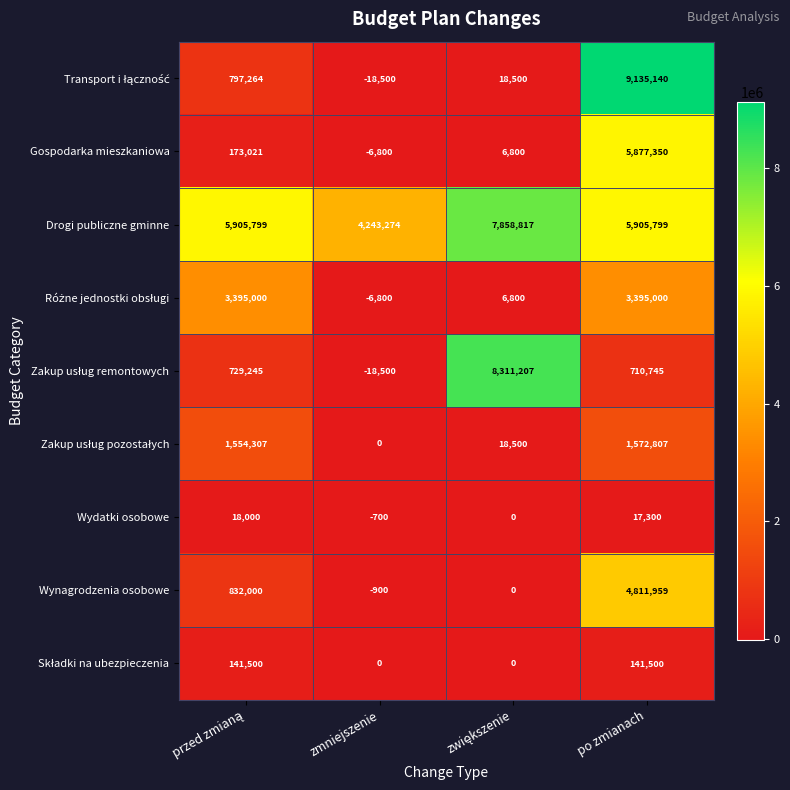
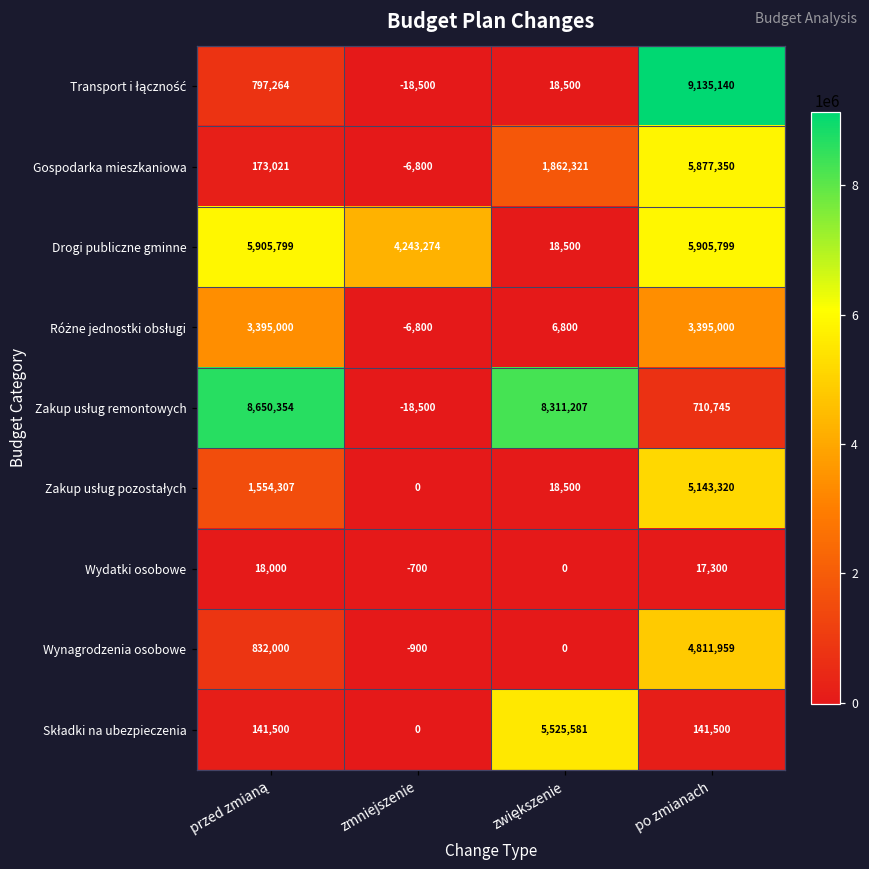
Gospodarka mieszkaniowa, zwiększenie: 6,800 -> 1,862,321
Drogi publiczne gminne, zwiększenie: 7,858,817 -> 18,500
Zakup usług remontowych, przed zmianą: 729,245 -> 8,650,354
Zakup usług pozostałych, po zmianach: 1,572,807 -> 5,143,320
Składki na ubezpieczenia, zwiększenie: 0 -> 5,525,581
